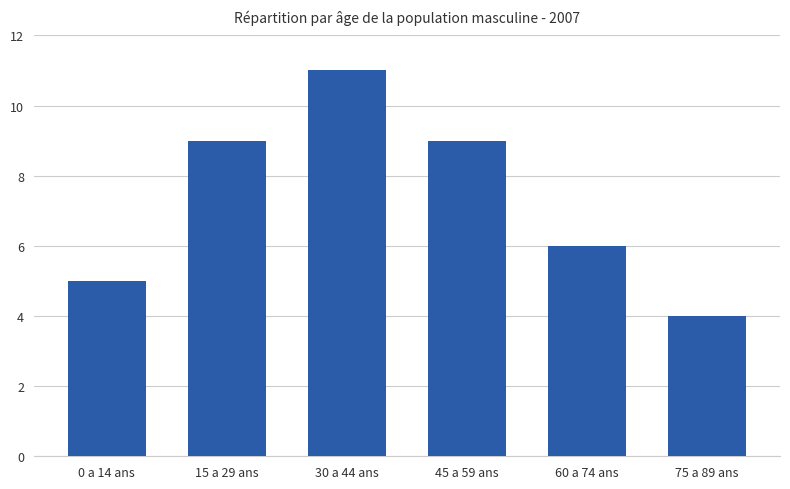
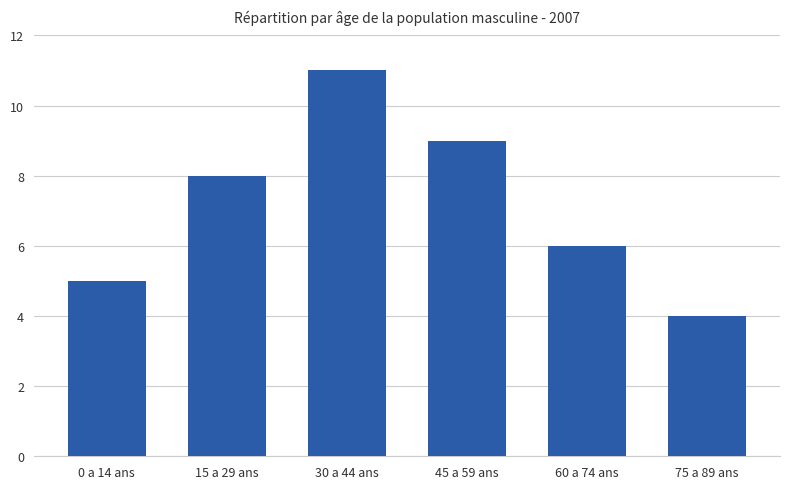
15 a 29 ans: 9 -> 8
